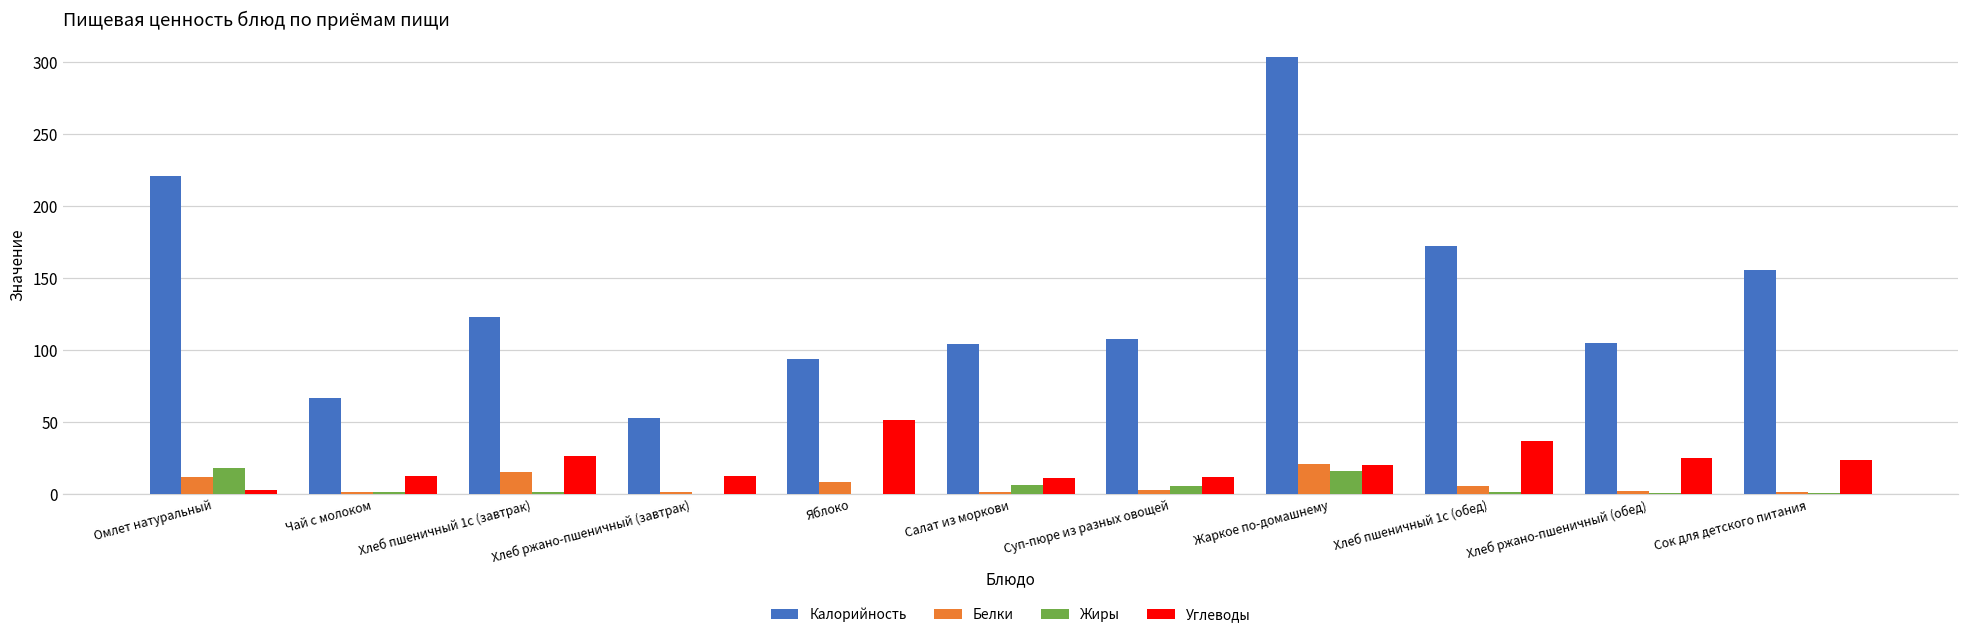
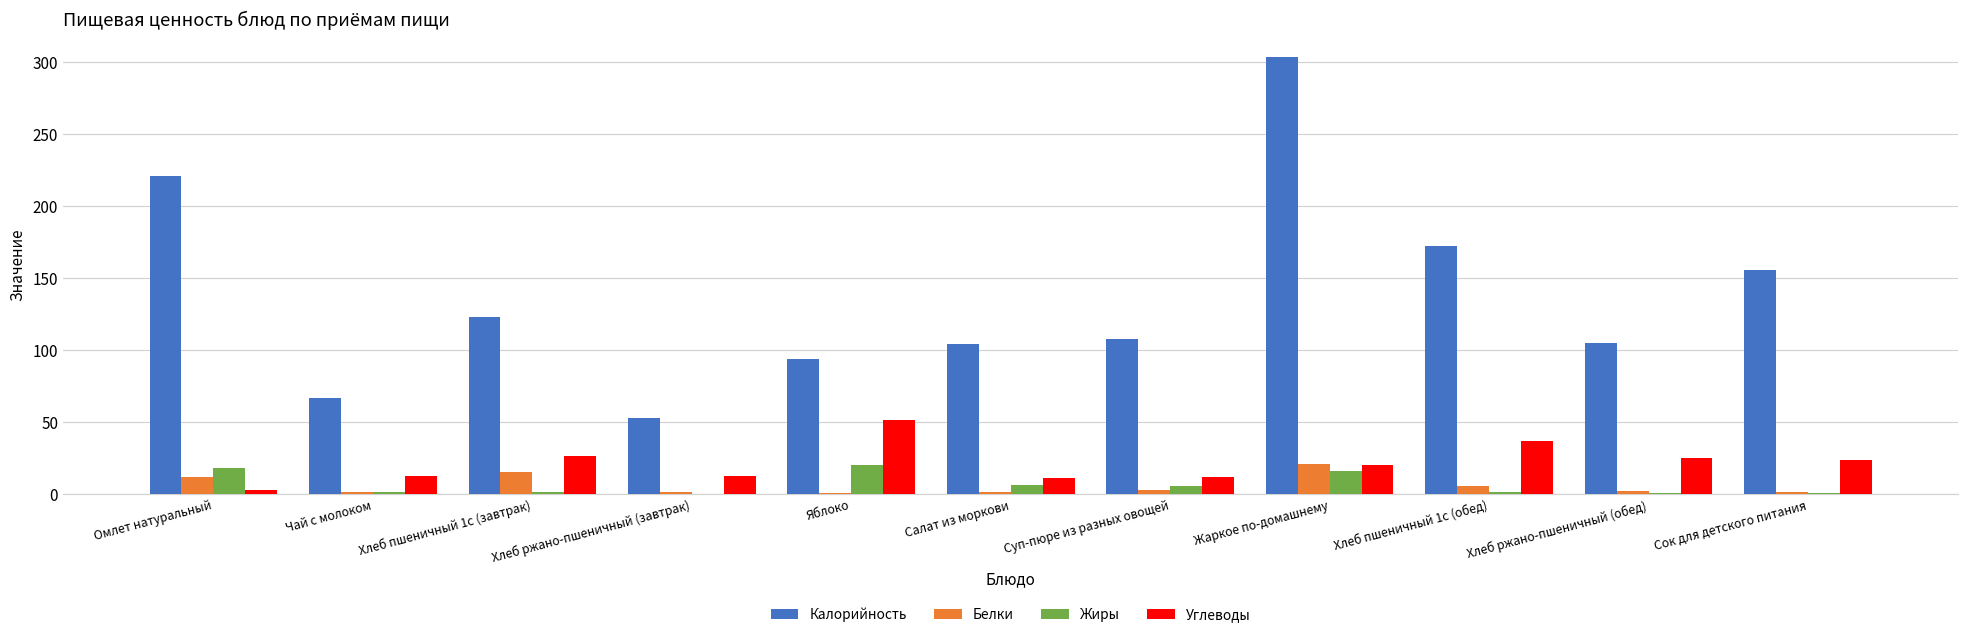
Белки, Яблоко: 8 -> 1
Жиры, Яблоко: 0 -> 20
